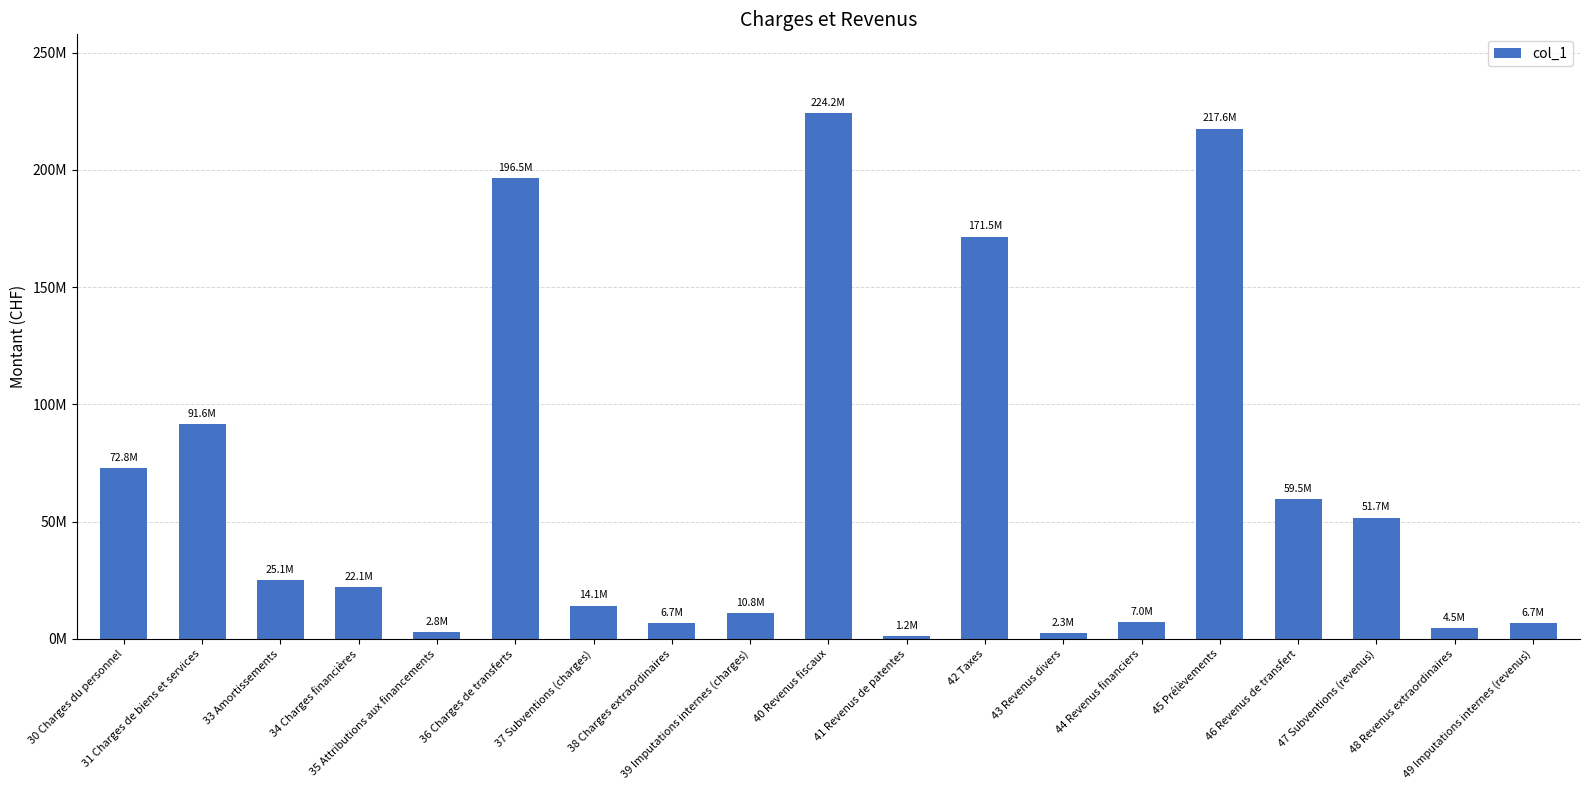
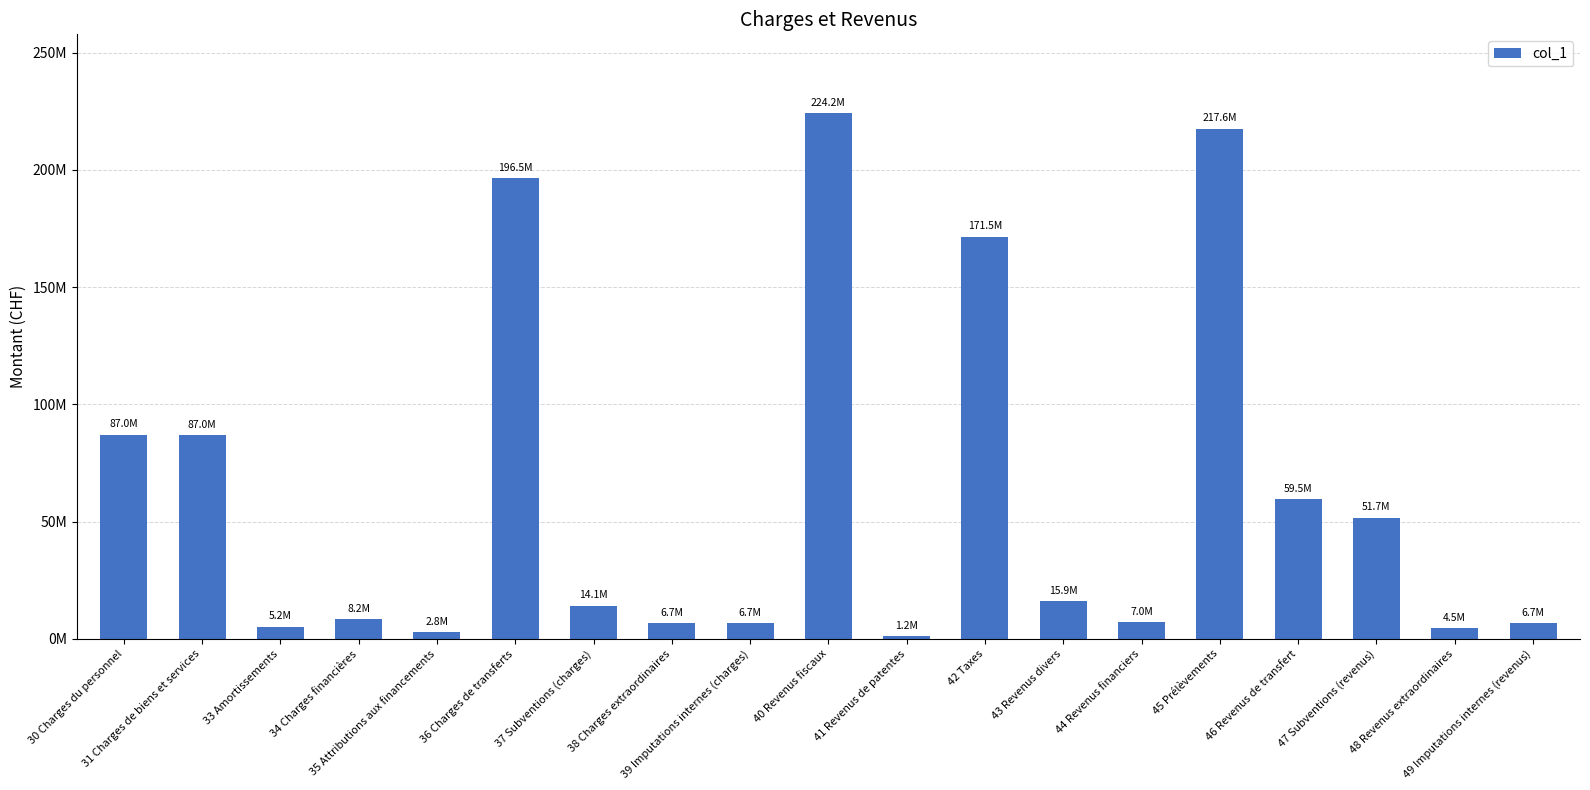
30 Charges du personnel: 72.8M -> 87.0M
31 Charges de biens et services: 91.6M -> 87.0M
33 Amortissements: 25.1M -> 5.2M
34 Charges financières: 22.1M -> 8.2M
39 Imputations internes (charges): 10.8M -> 6.7M
43 Revenus divers: 2.3M -> 15.9M
